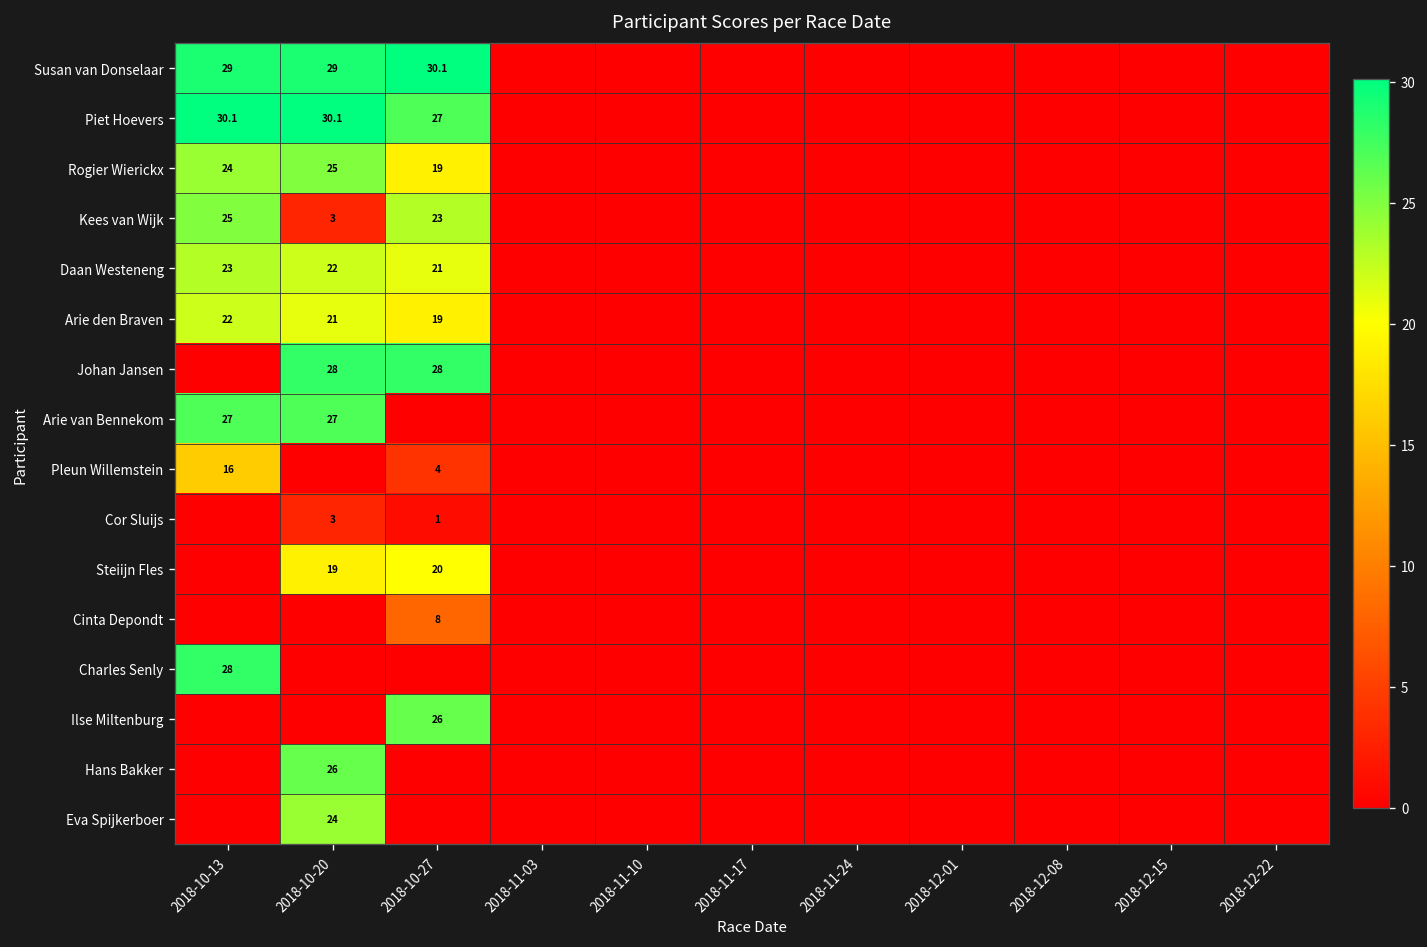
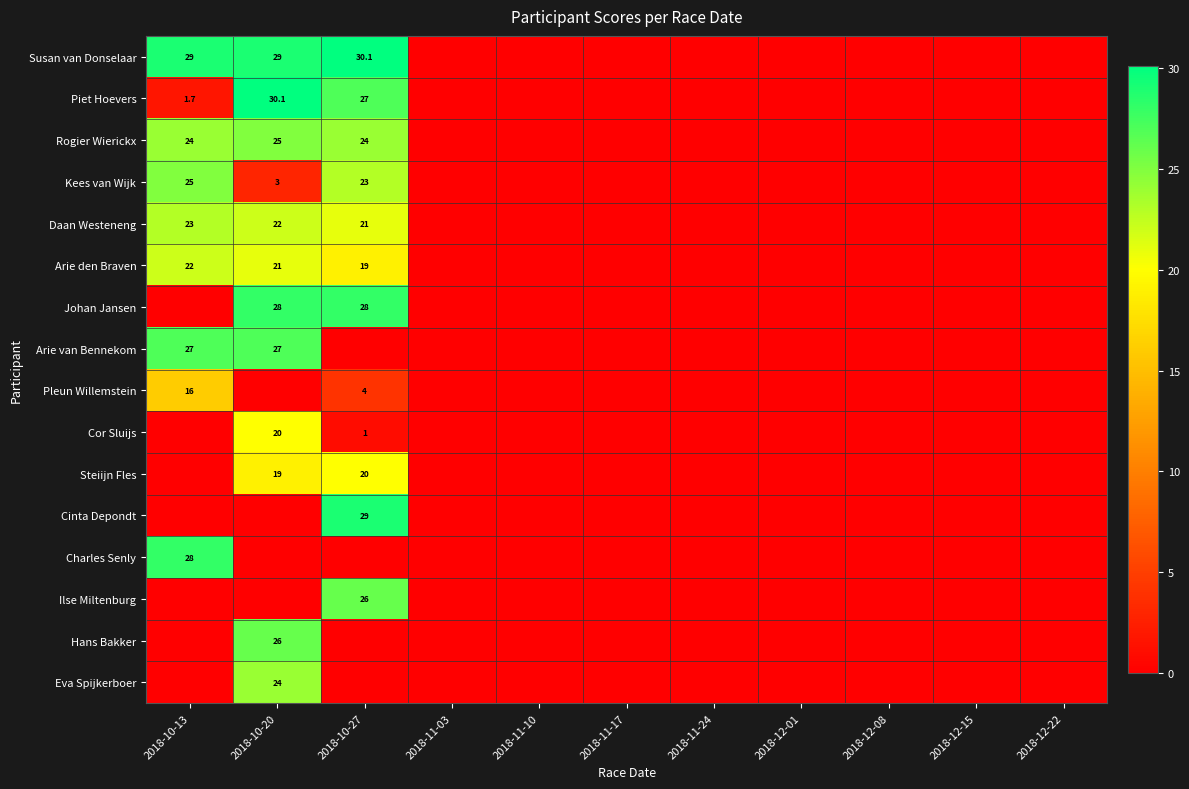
Piet Hoevers, 2018-10-13: 30.1 -> 1.7
Rogier Wierickx, 2018-10-27: 19 -> 24
Cor Sluijs, 2018-10-20: 3 -> 20
Cinta Depondt, 2018-10-27: 8 -> 29
